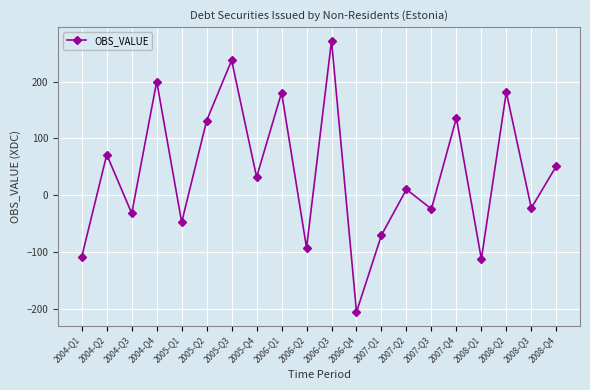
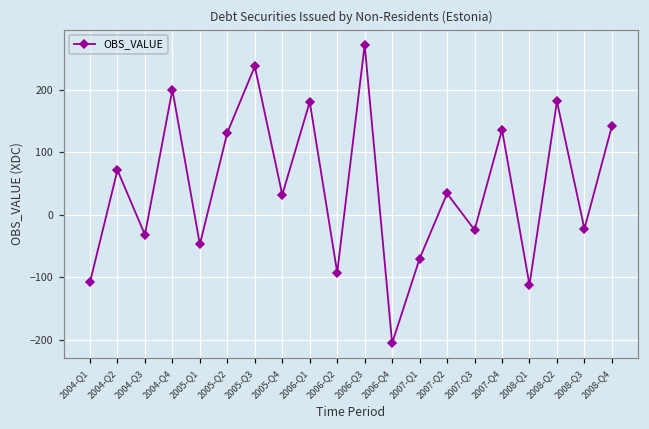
2007-Q2: 10 -> 30
2008-Q4: 50 -> 140
